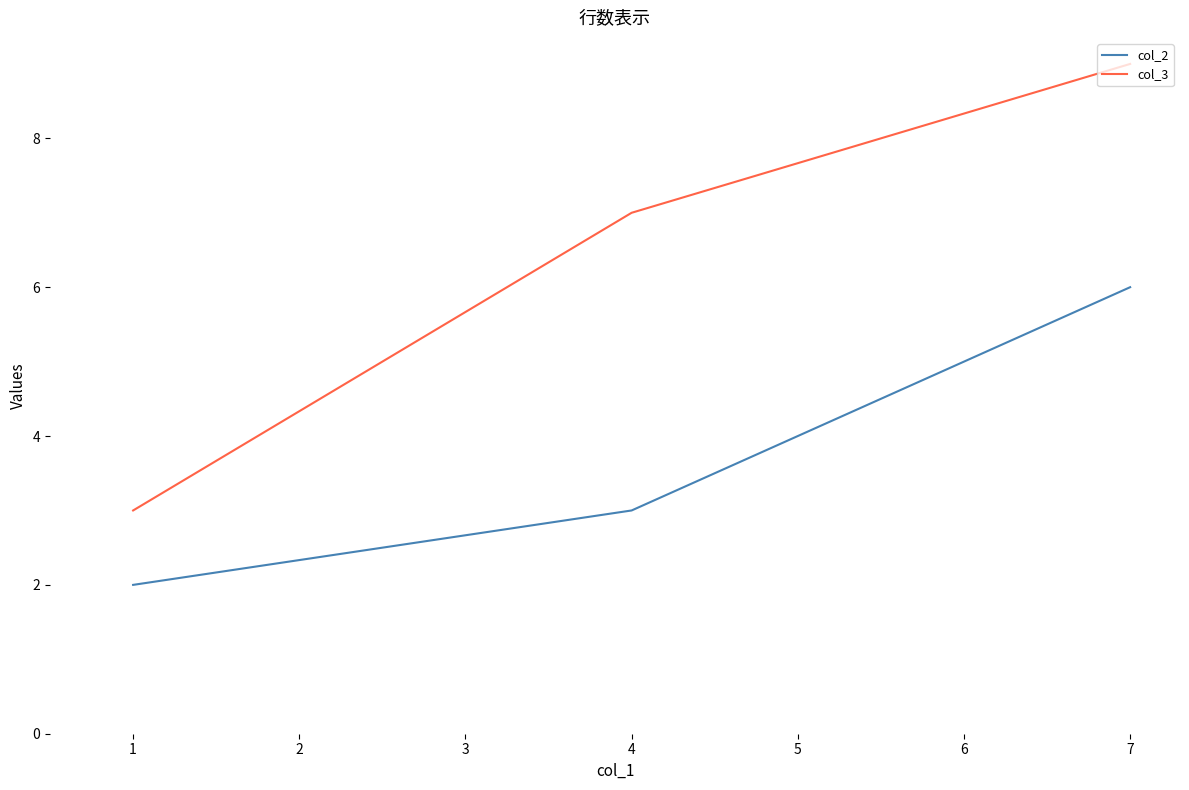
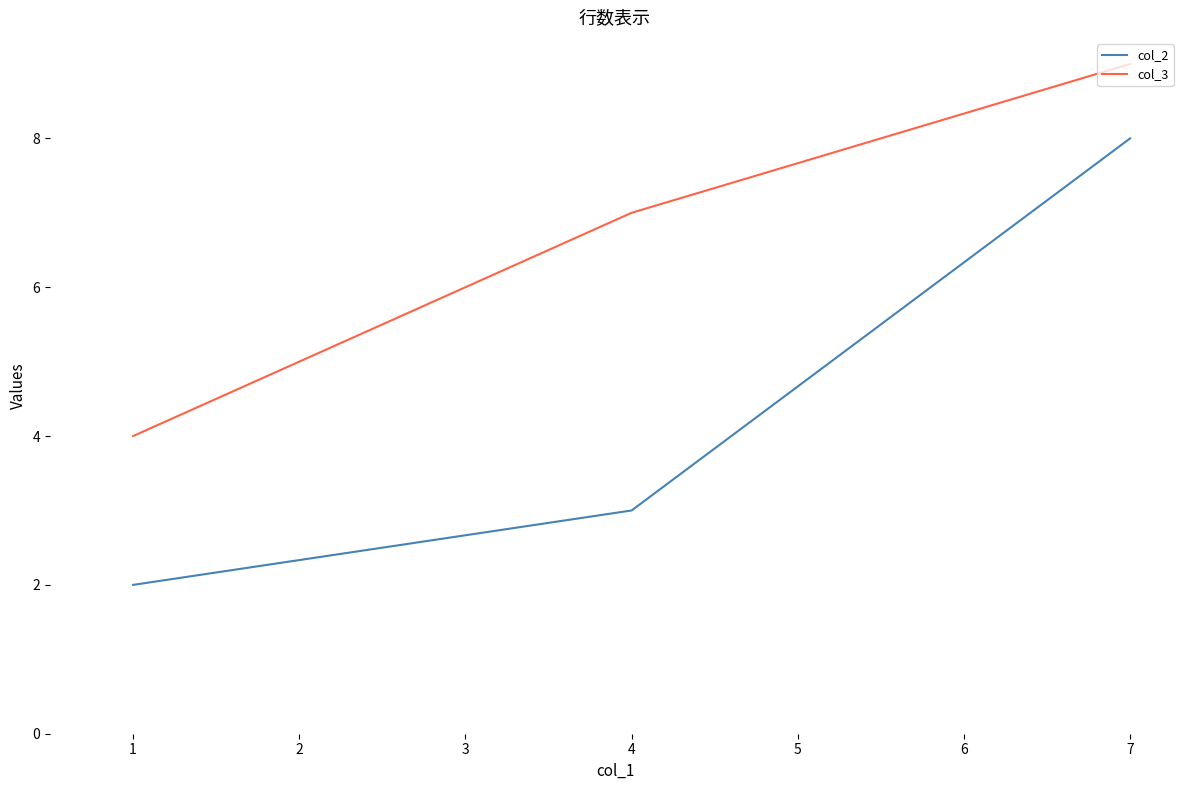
col_3, 1: 3 -> 4
col_2, 7: 6 -> 8
